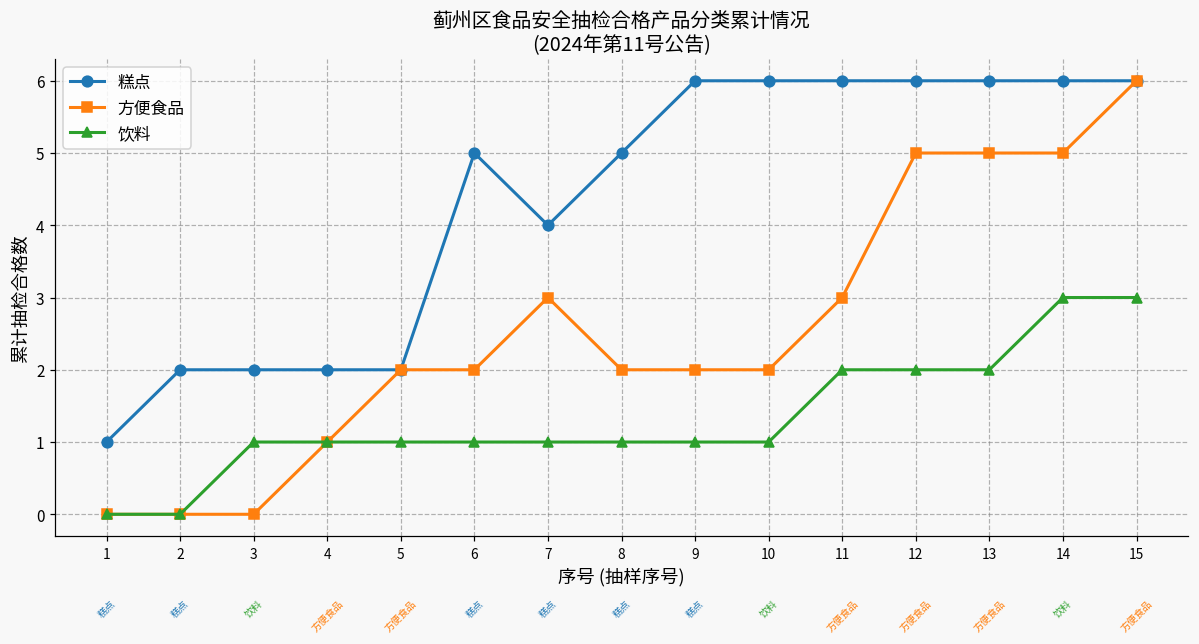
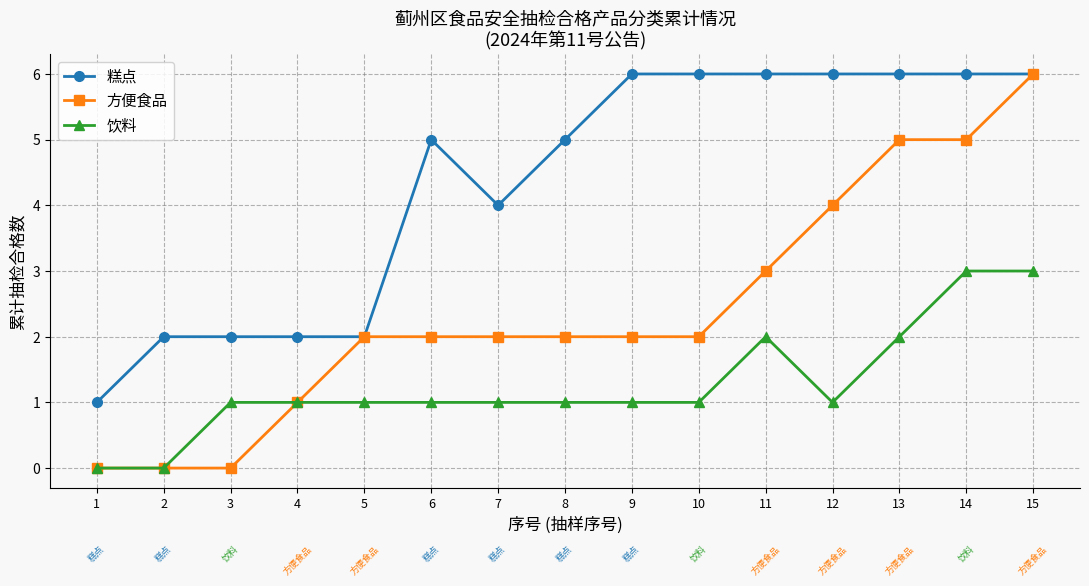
方便食品, 7: 3 -> 2
方便食品, 12: 5 -> 4
饮料, 12: 2 -> 1
